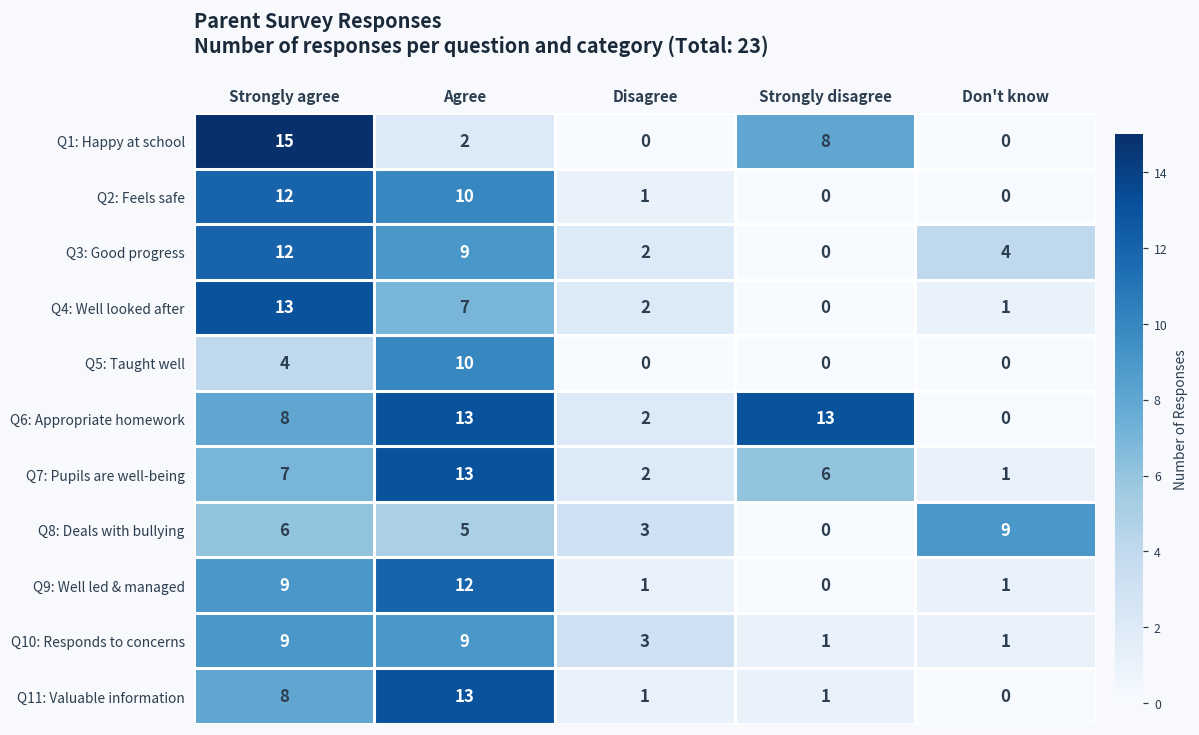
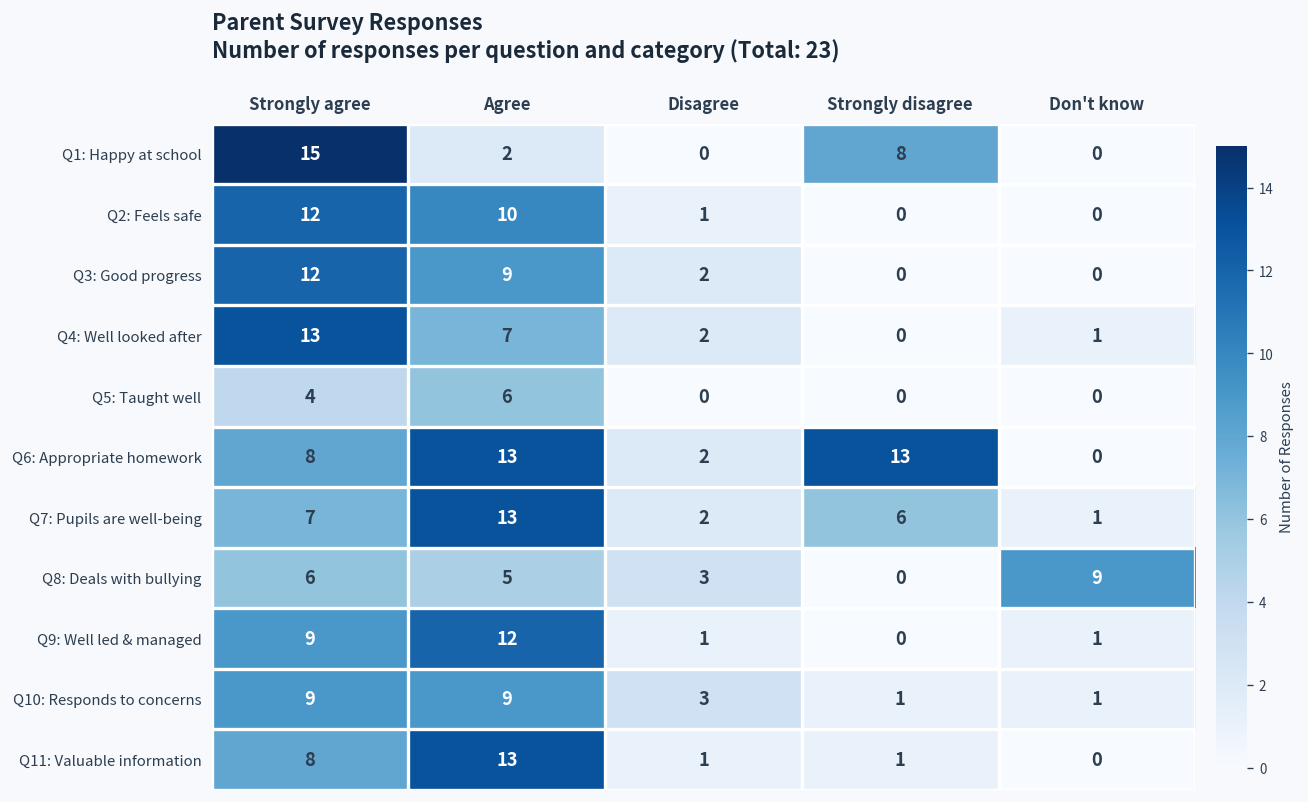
Q3: Good progress, Don't know: 4 -> 0
Q5: Taught well, Agree: 10 -> 6
